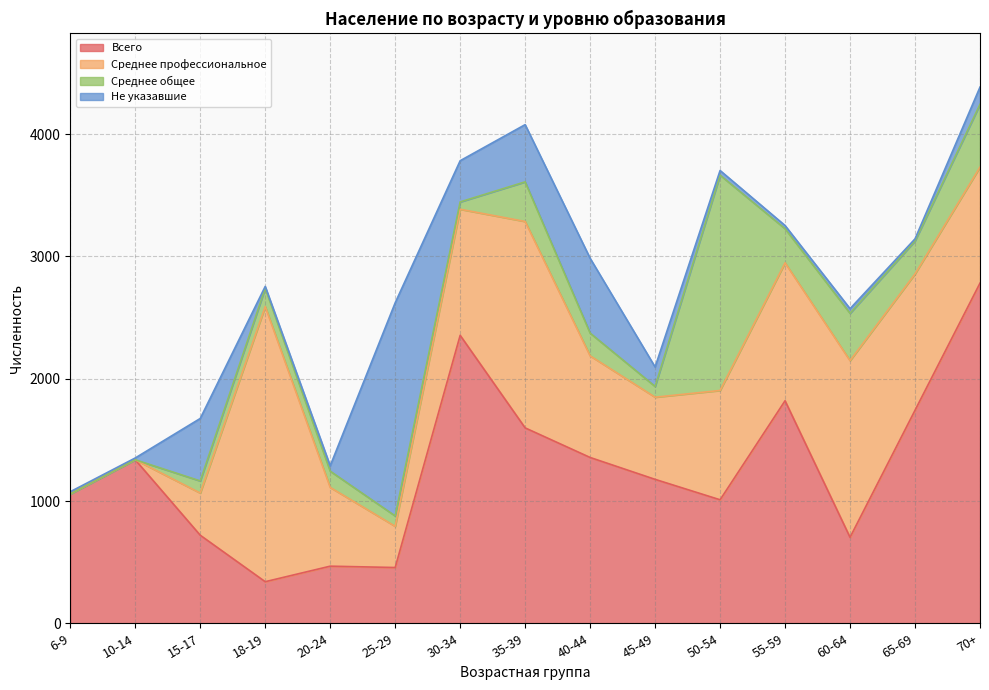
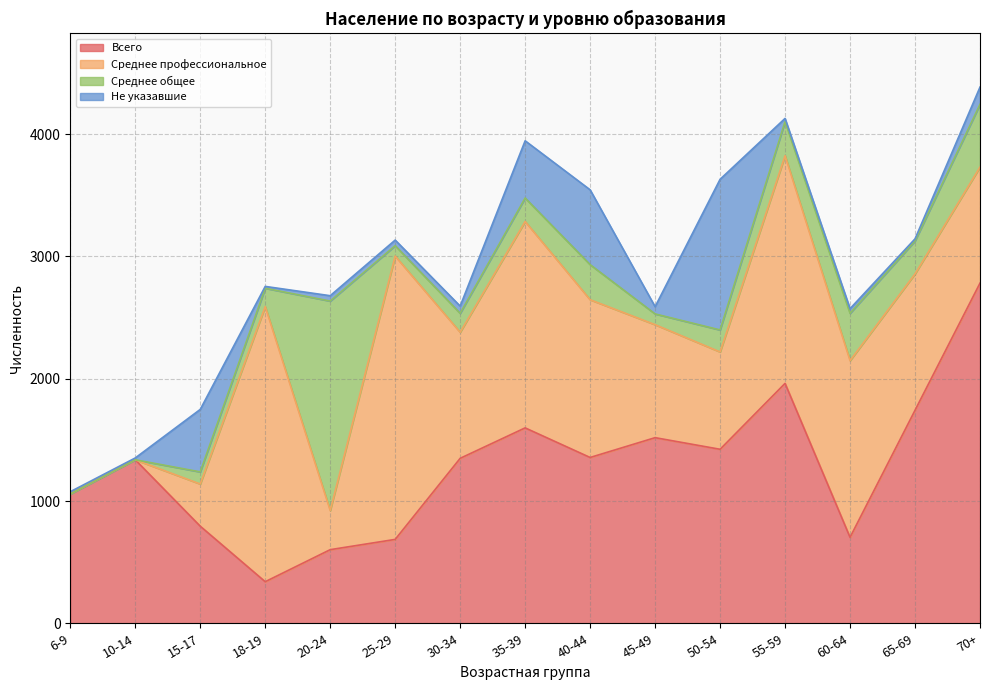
Всего, 15-17: 720 -> 790
Всего, 20-24: 470 -> 600
Среднее профессиональное, 20-24: 640 -> 320
Среднее общее, 20-24: 130 -> 1710
Всего, 25-29: 460 -> 690
Среднее профессиональное, 25-29: 340 -> 2320
Не указавшие, 25-29: 1740 -> 50
Всего, 30-34: 2360 -> 1350
Среднее общее, 30-34: 60 -> 160
Не указавшие, 30-34: 340 -> 60
Среднее общее, 35-39: 320 -> 190
Среднее профессиональное, 40-44: 830 -> 1290
Среднее общее, 40-44: 190 -> 290
Всего, 45-49: 1180 -> 1520
Среднее профессиональное, 45-49: 670 -> 920
Не указавшие, 45-49: 160 -> 60
Всего, 50-54: 1010 -> 1420
Среднее профессиональное, 50-54: 890 -> 800
Среднее общее, 50-54: 1760 -> 180
Не указавшие, 50-54: 40 -> 1230
Всего, 55-59: 1820 -> 1960
Среднее профессиональное, 55-59: 1130 -> 1860
